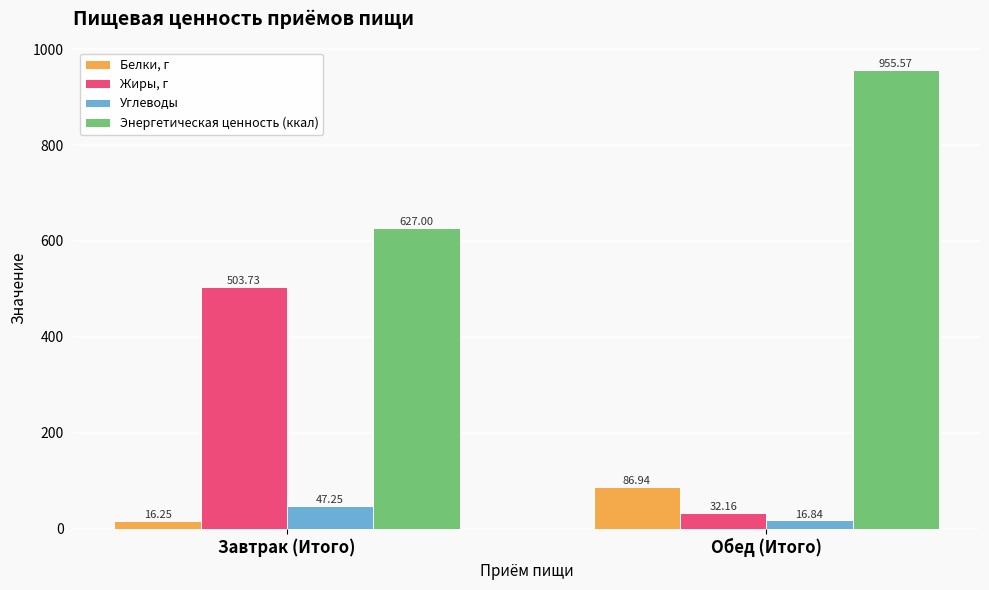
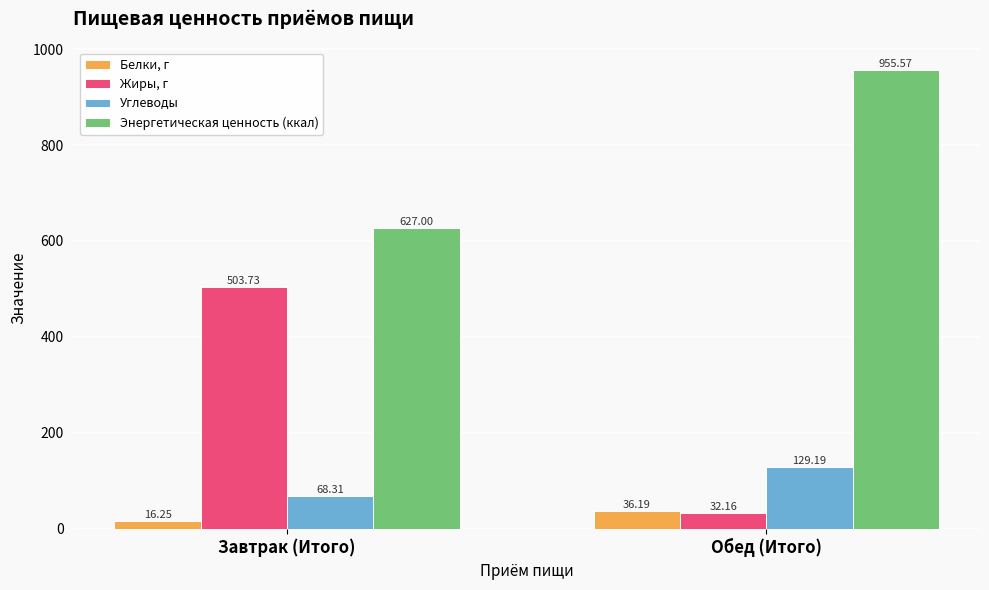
Углеводы, Завтрак (Итого): 47.25 -> 68.31
Белки, г, Обед (Итого): 86.94 -> 36.19
Углеводы, Обед (Итого): 16.84 -> 129.19
